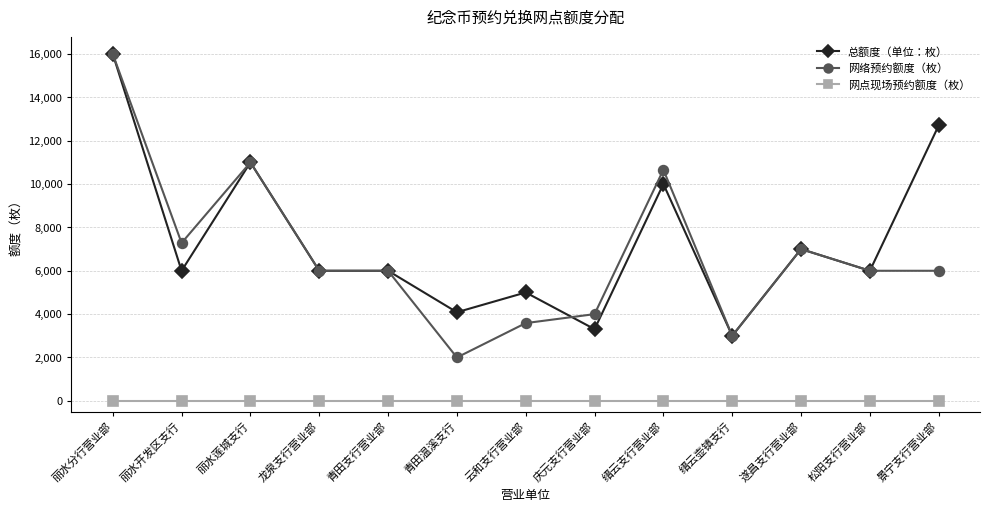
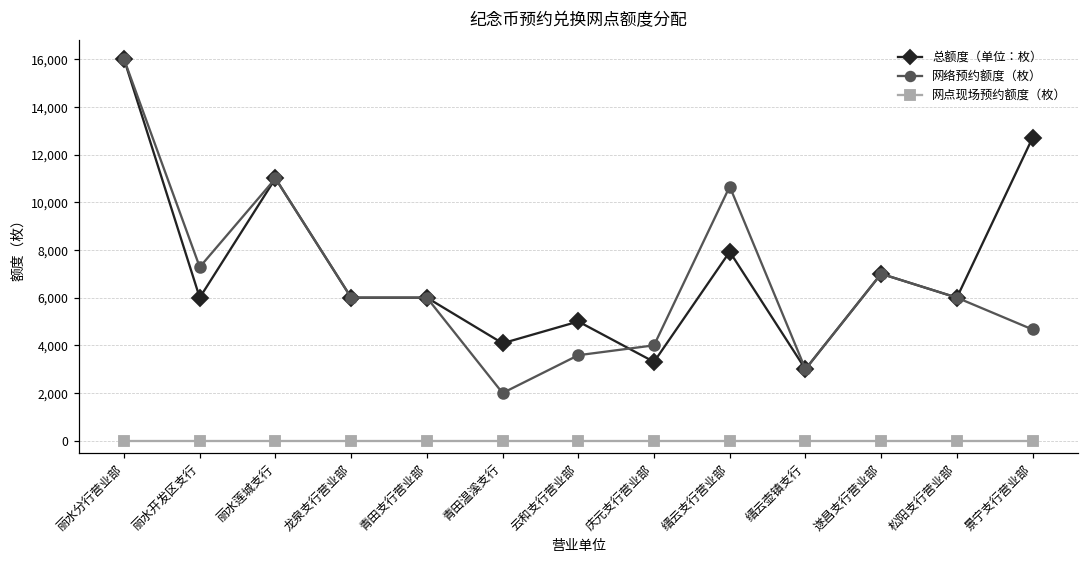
总额度（单位：枚）, 缙云支行营业部: 10,000 -> 7,900
网络预约额度（枚）, 景宁支行营业部: 6,000 -> 4,700
